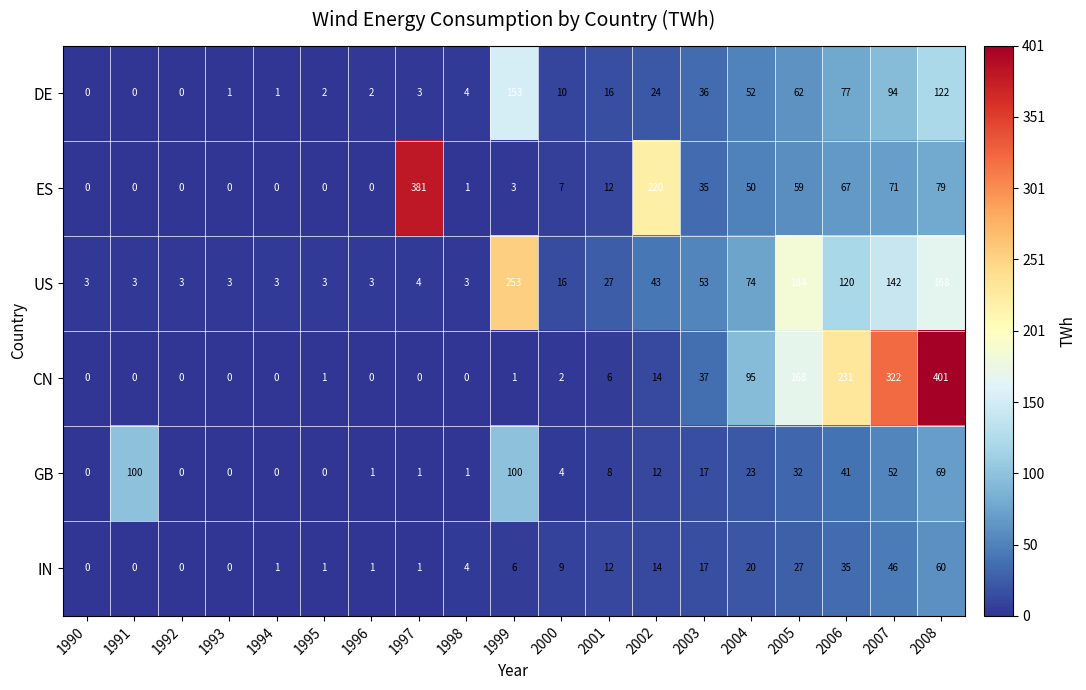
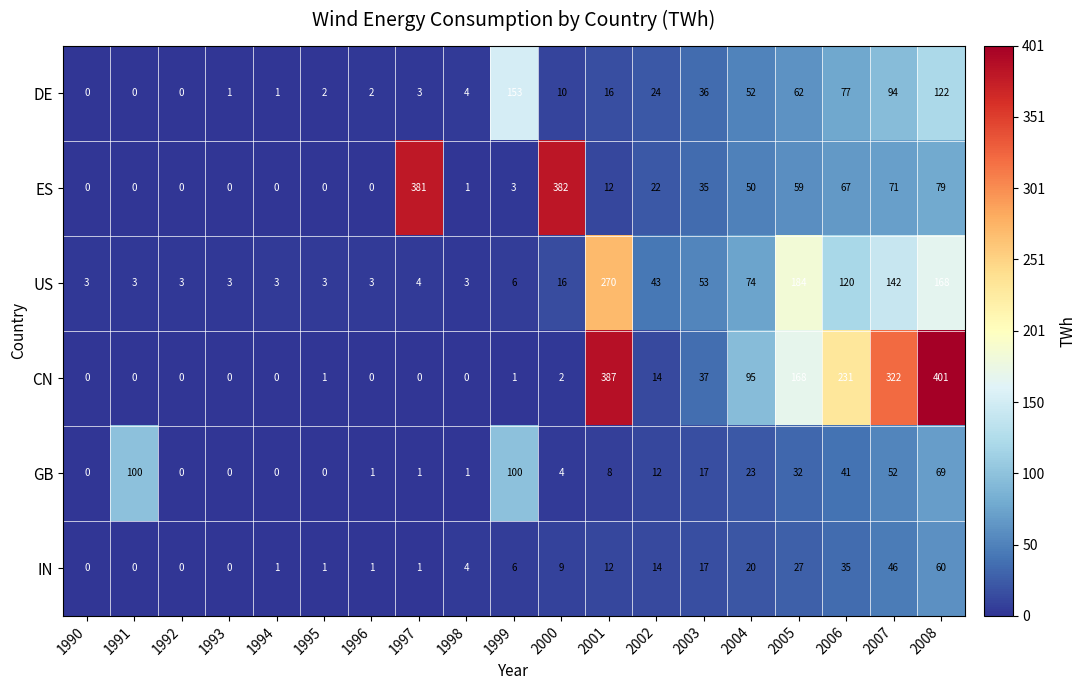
ES, 2000: 7 -> 382
ES, 2002: 220 -> 22
US, 1999: 253 -> 6
US, 2001: 27 -> 270
CN, 2001: 6 -> 387
